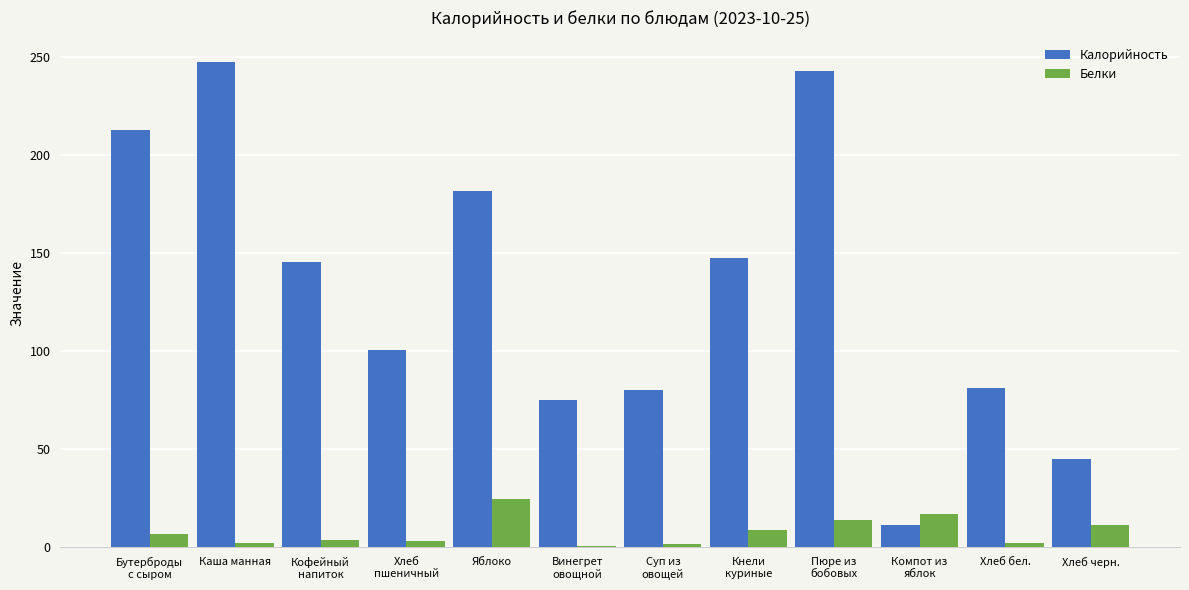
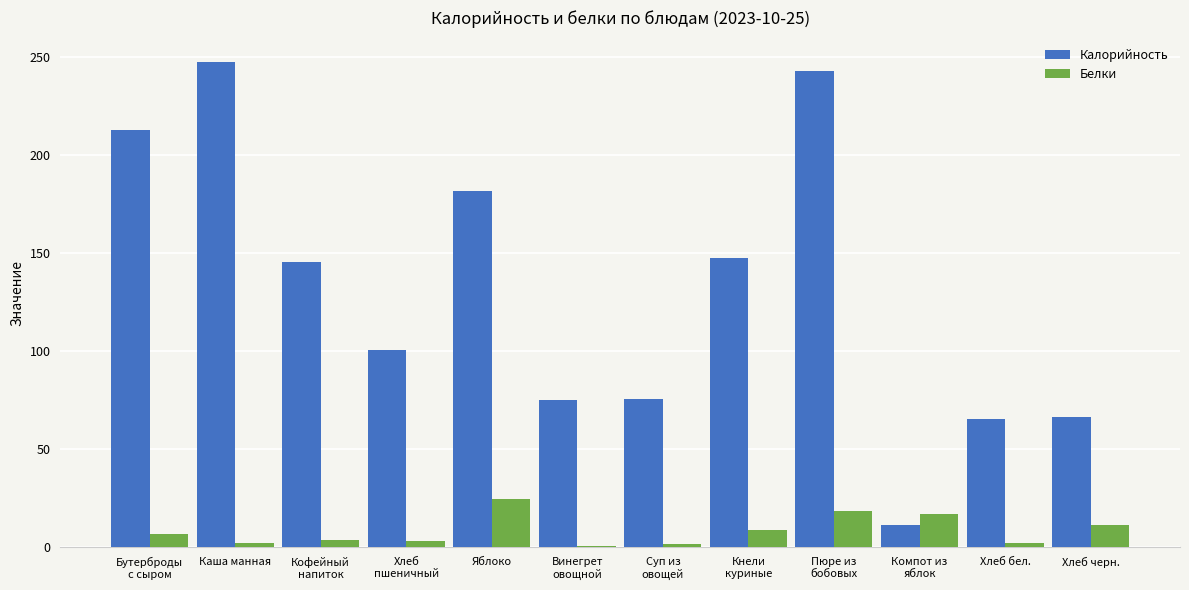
Калорийность, Суп из овощей: 80 -> 76
Белки, Пюре из бобовых: 14 -> 18
Калорийность, Хлеб бел.: 81 -> 65
Калорийность, Хлеб черн.: 45 -> 67
